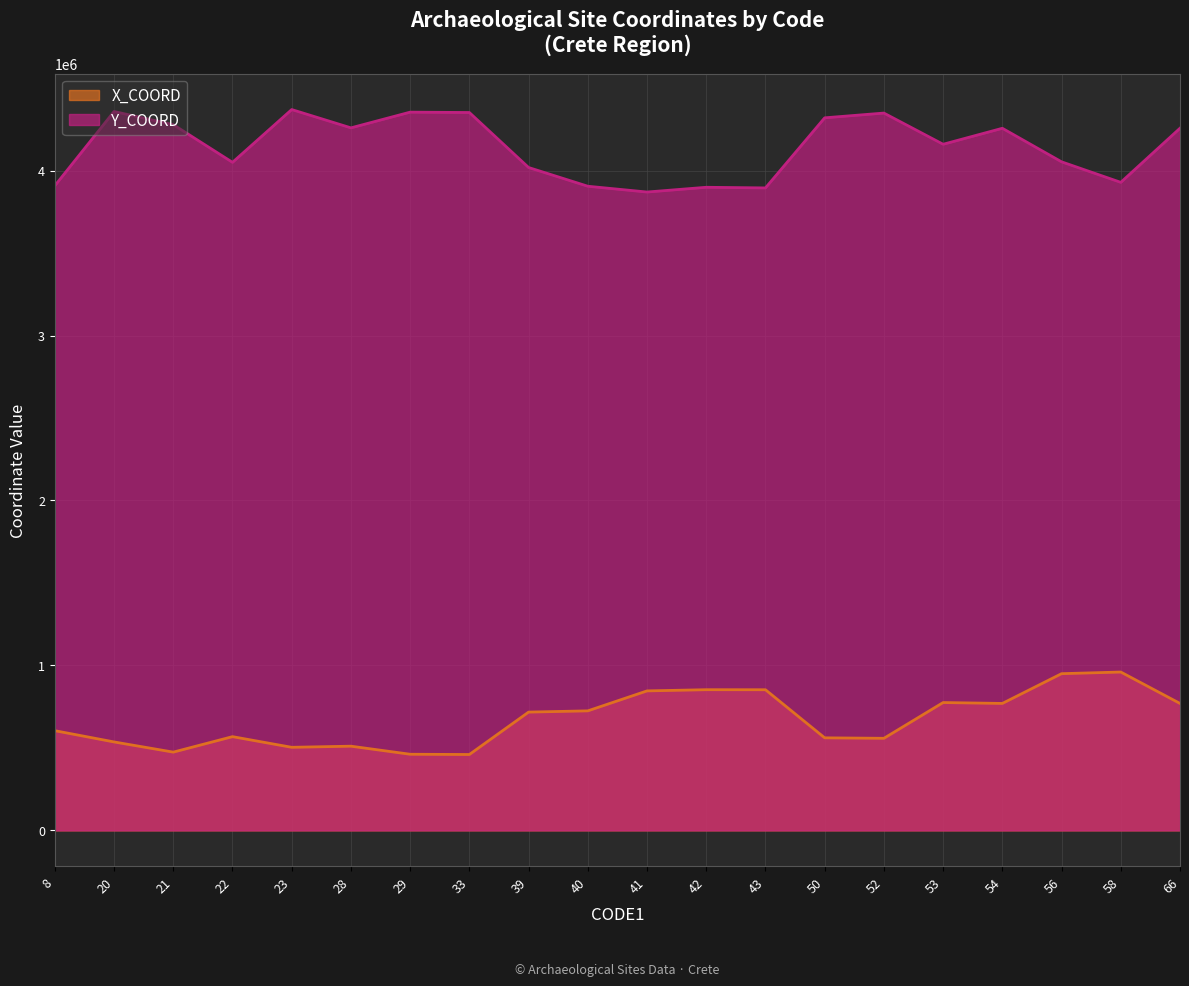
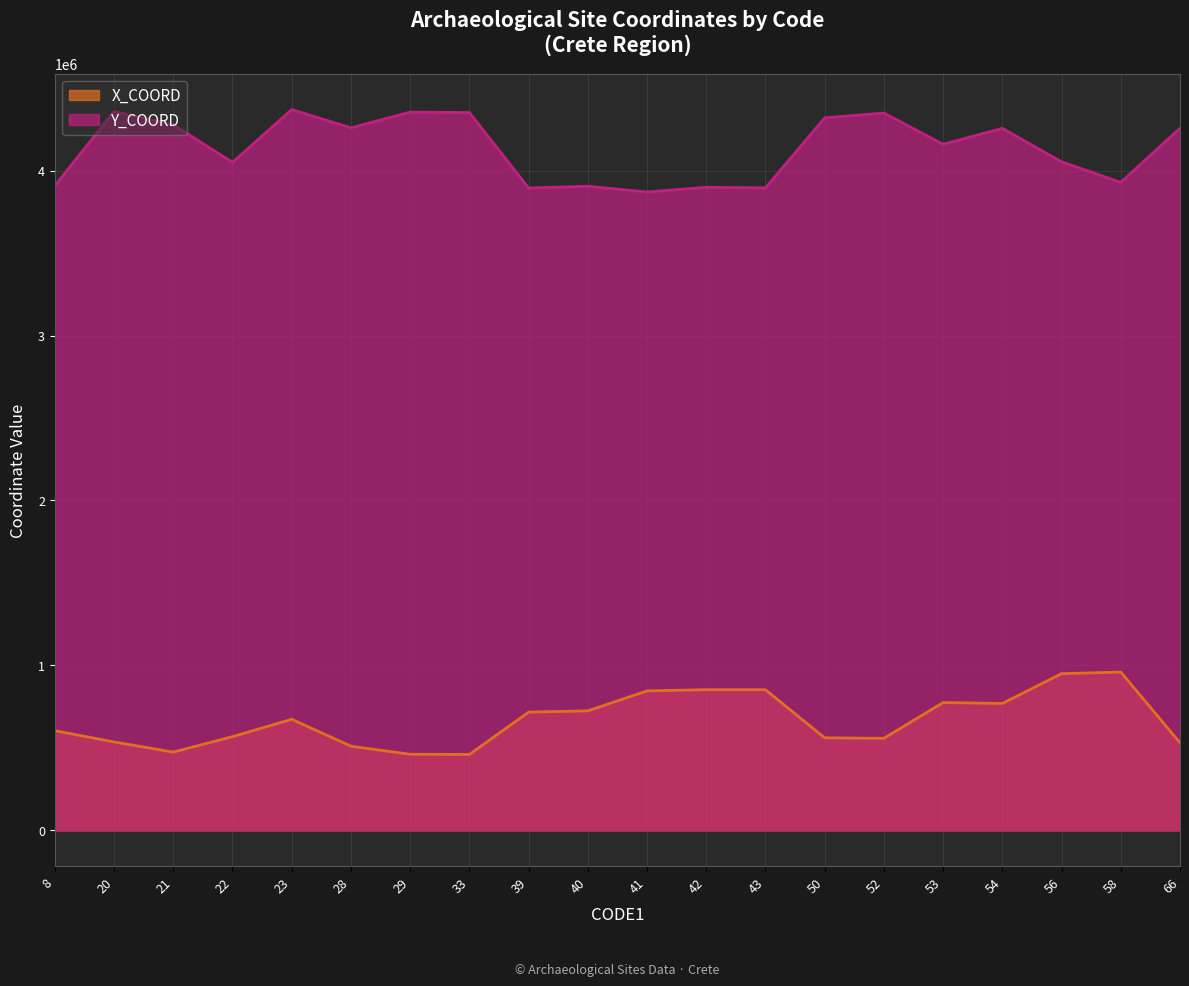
X_COORD, 23: 500000 -> 670000
Y_COORD, 39: 4020000 -> 3890000
X_COORD, 66: 770000 -> 530000
